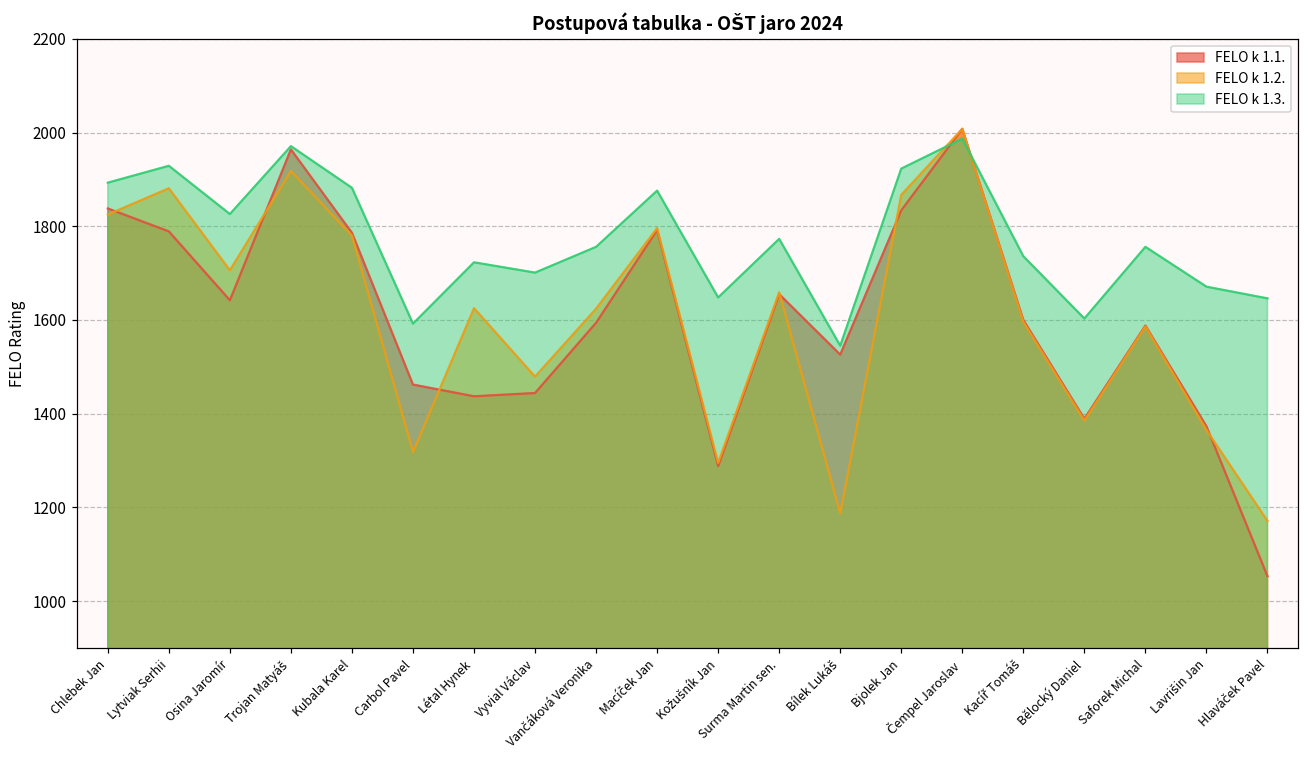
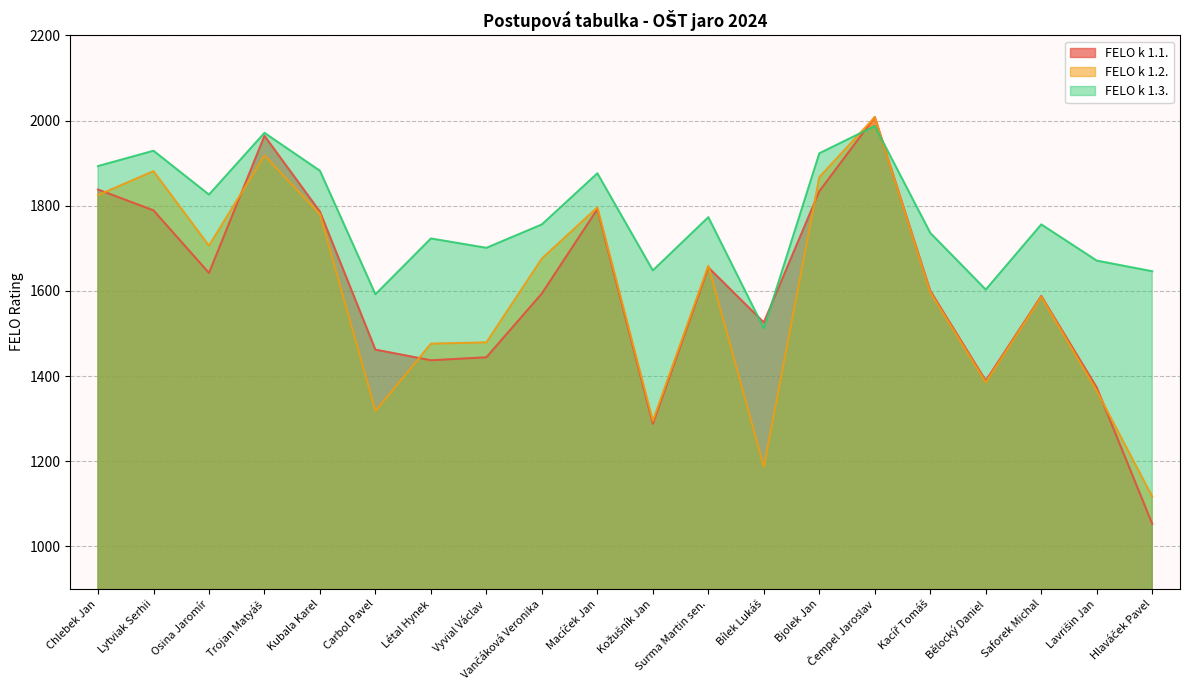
FELO k 1.2., Létal Hynek: 1630 -> 1480
FELO k 1.2., Vančáková Veronika: 1620 -> 1680
FELO k 1.3., Bílek Lukáš: 1550 -> 1510
FELO k 1.2., Hlaváček Pavel: 1170 -> 1120
